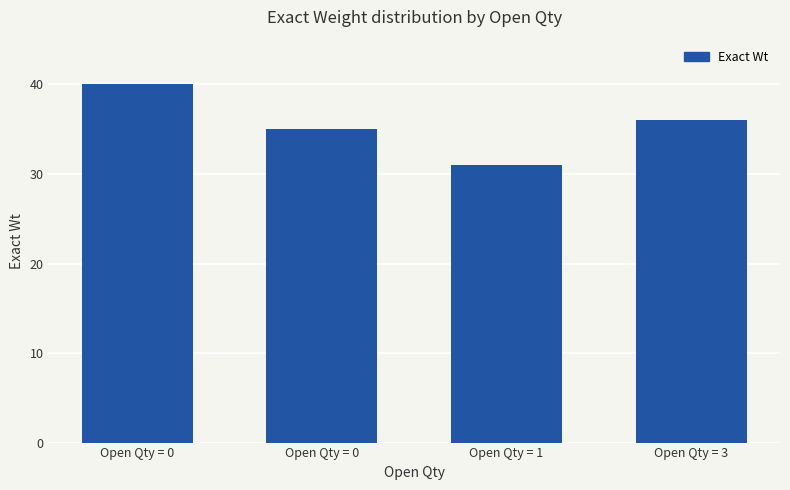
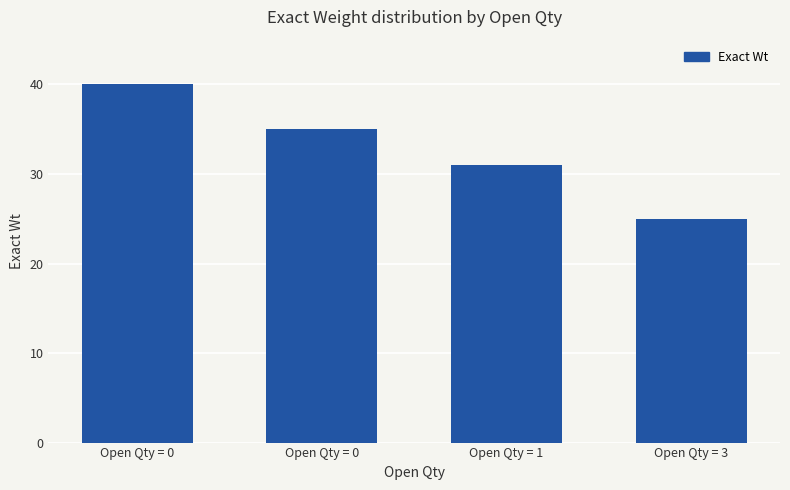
Open Qty = 3: 36 -> 25
